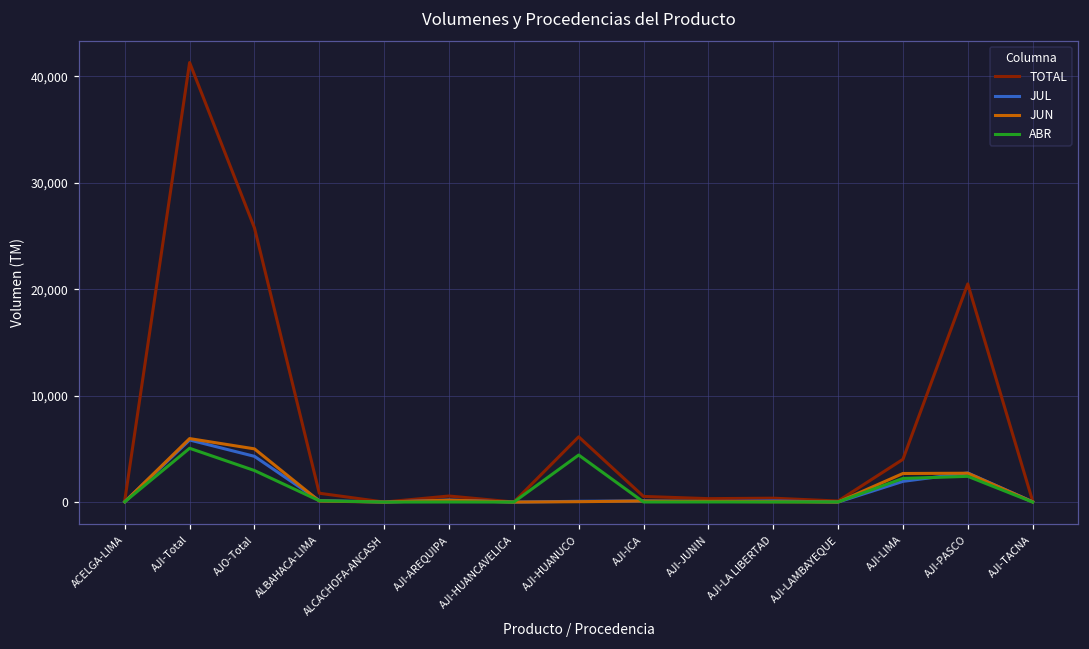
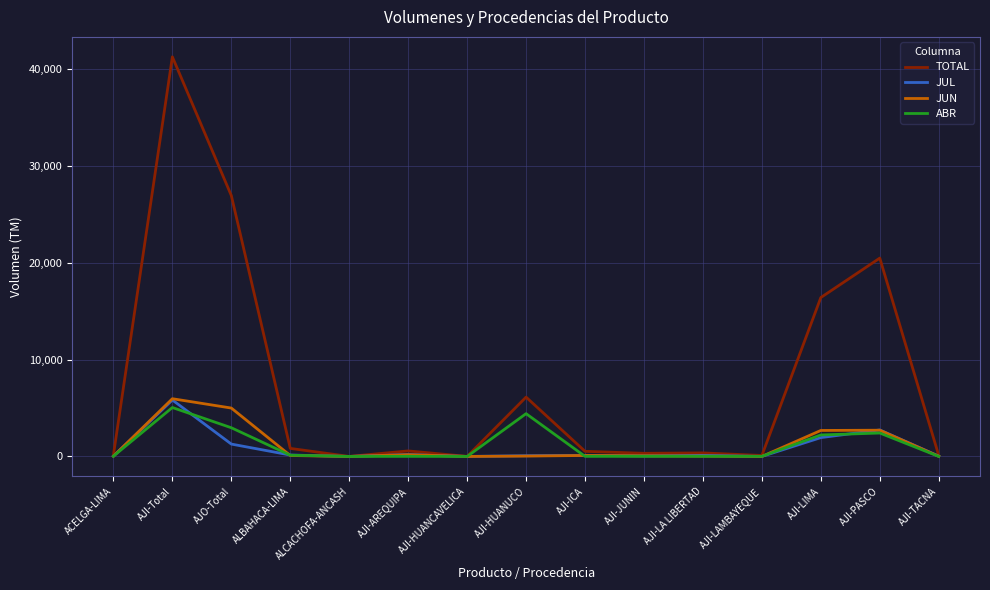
TOTAL, AJO-Total: 26,000 -> 27,000
JUL, AJO-Total: 4,000 -> 1,000
TOTAL, AJI-LIMA: 4,000 -> 16,000
